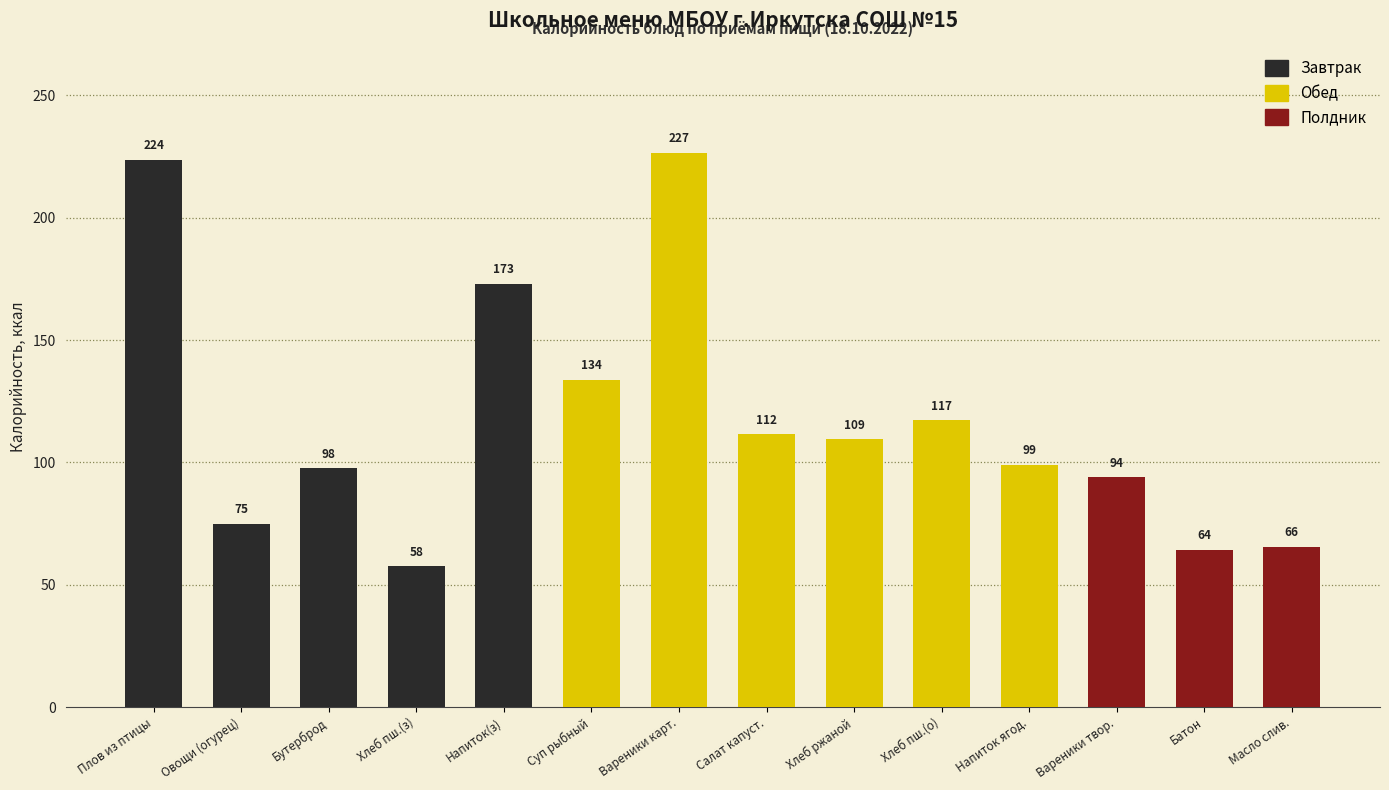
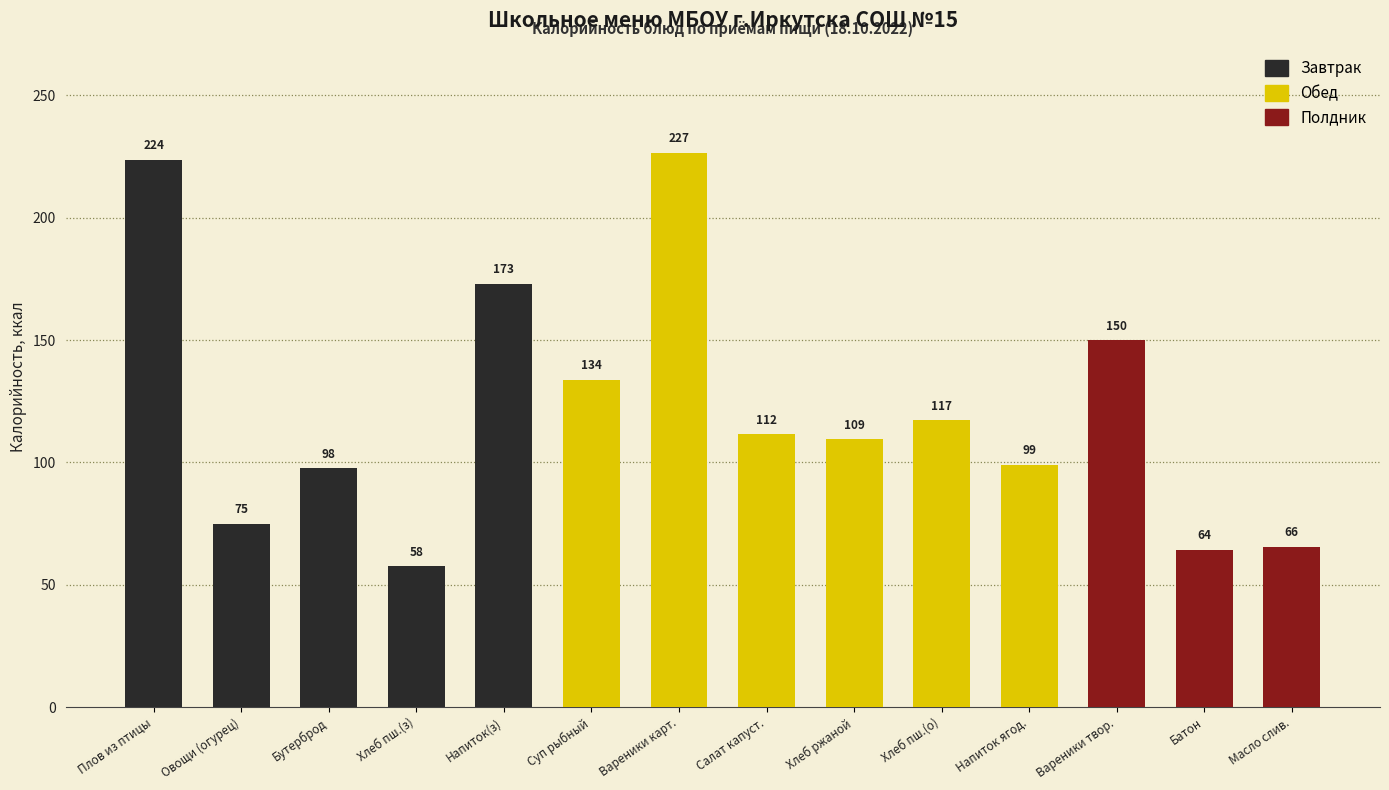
Вареники твор.: 94 -> 150
